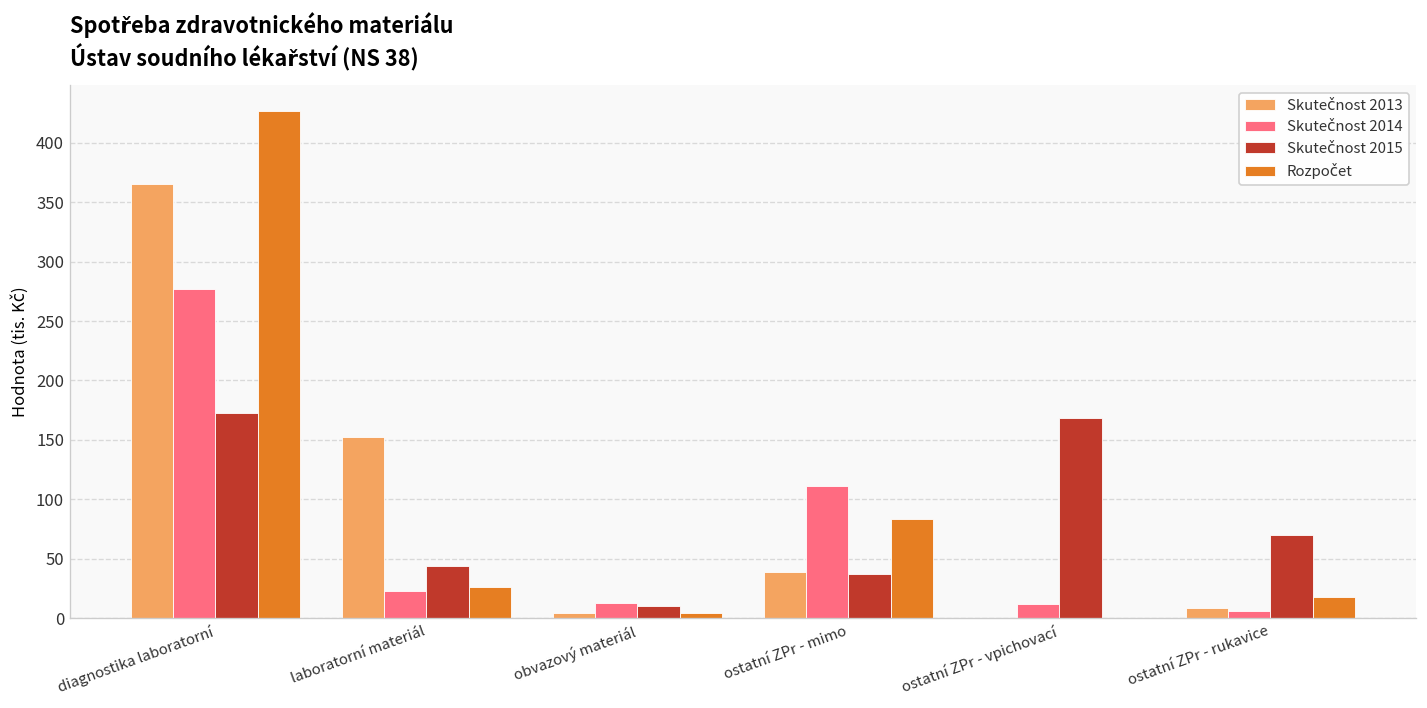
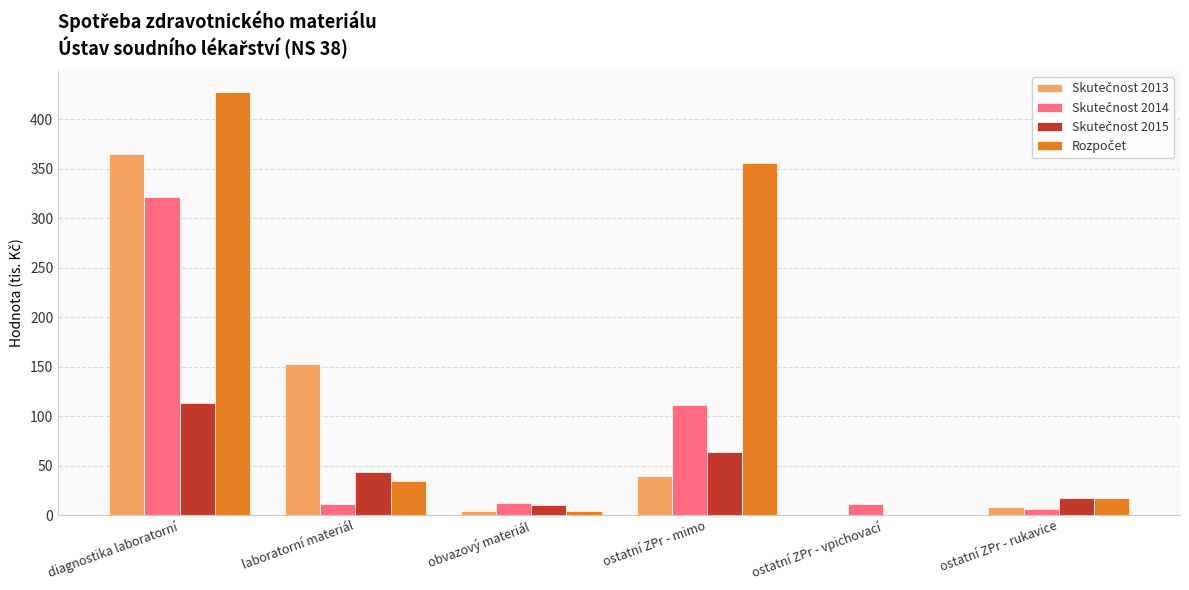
Skutečnost 2014, diagnostika laboratorní: 280 -> 320
Skutečnost 2015, diagnostika laboratorní: 170 -> 110
Skutečnost 2014, laboratorní materiál: 20 -> 10
Rozpočet, laboratorní materiál: 26 -> 34
Skutečnost 2015, ostatní ZPr - mimo: 40 -> 60
Rozpočet, ostatní ZPr - mimo: 80 -> 360
Skutečnost 2015, ostatní ZPr - vpichovací: 170 -> 0
Skutečnost 2015, ostatní ZPr - rukavice: 70 -> 20
